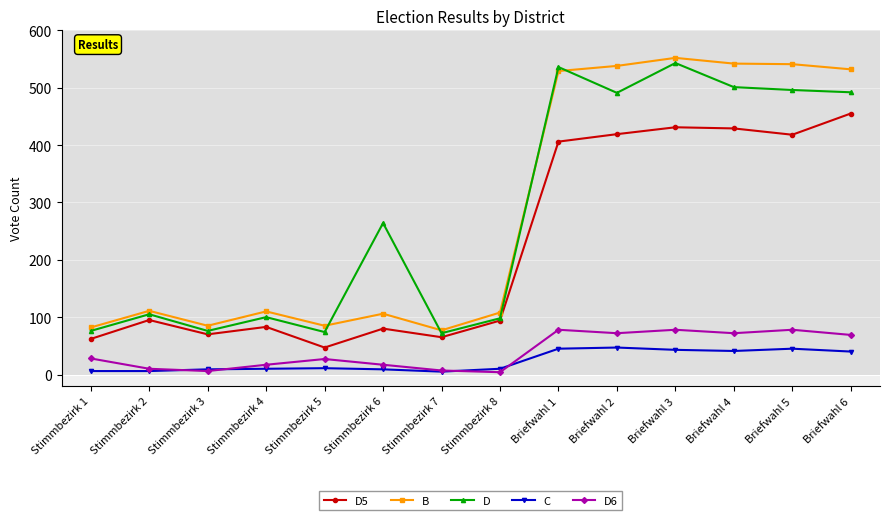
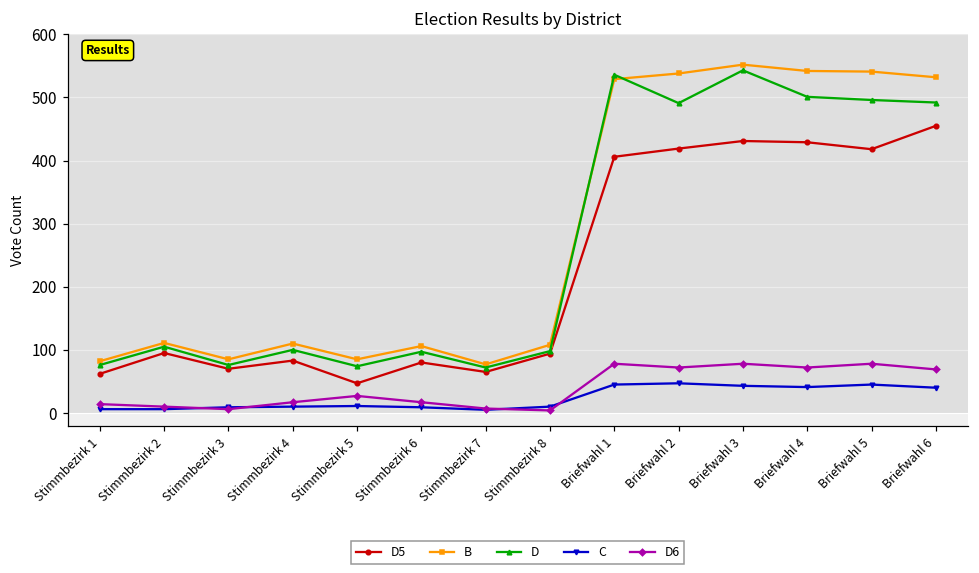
D6, Stimmbezirk 1: 30 -> 10
D, Stimmbezirk 6: 260 -> 100
